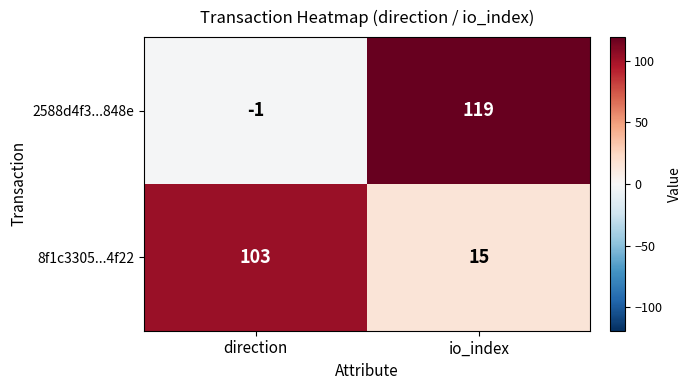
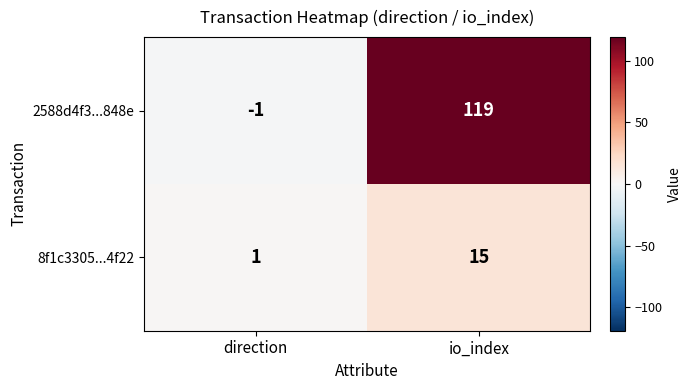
8f1c3305...4f22, direction: 103 -> 1
